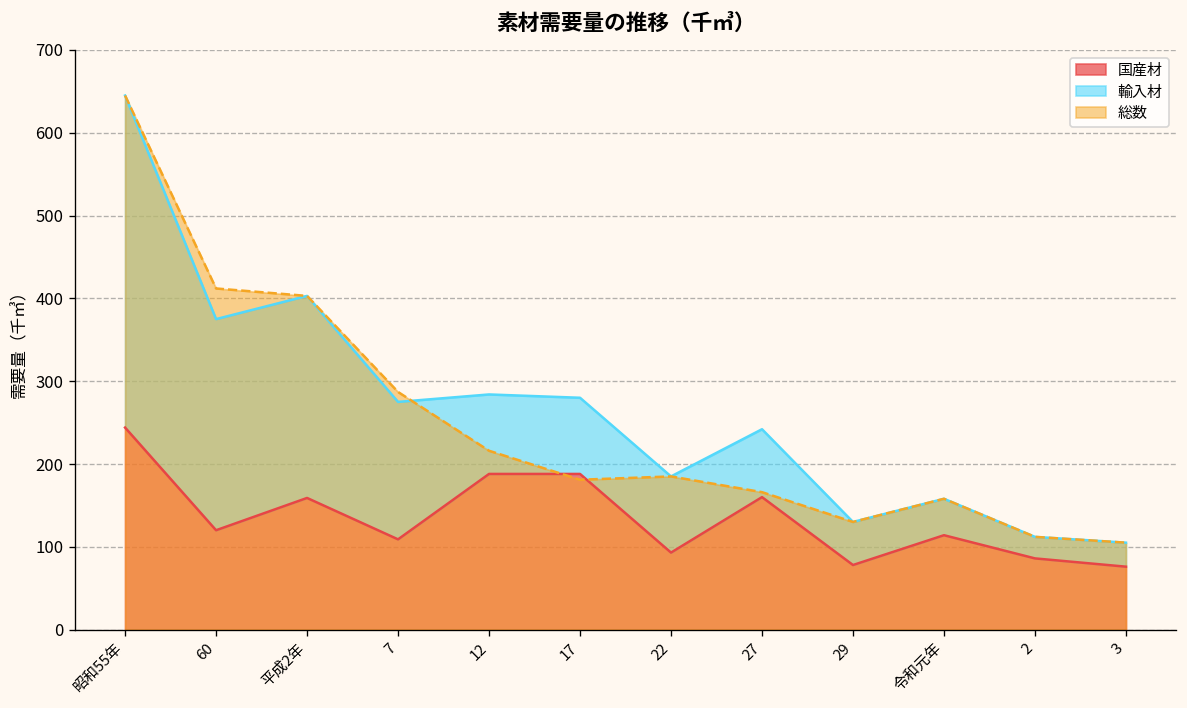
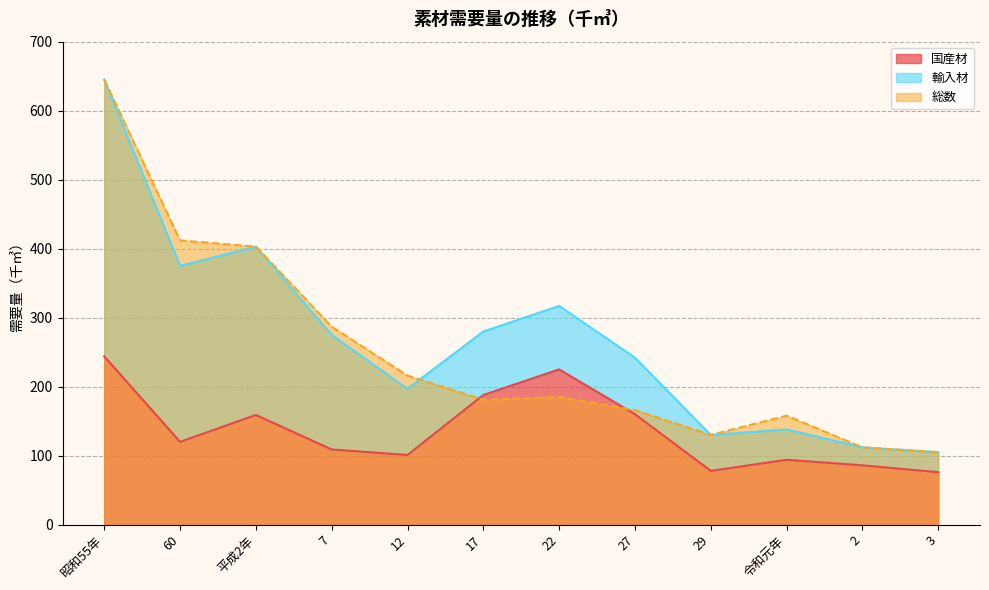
国産材, 12: 190 -> 100
国産材, 22: 90 -> 230
国産材, 令和元年: 110 -> 90
